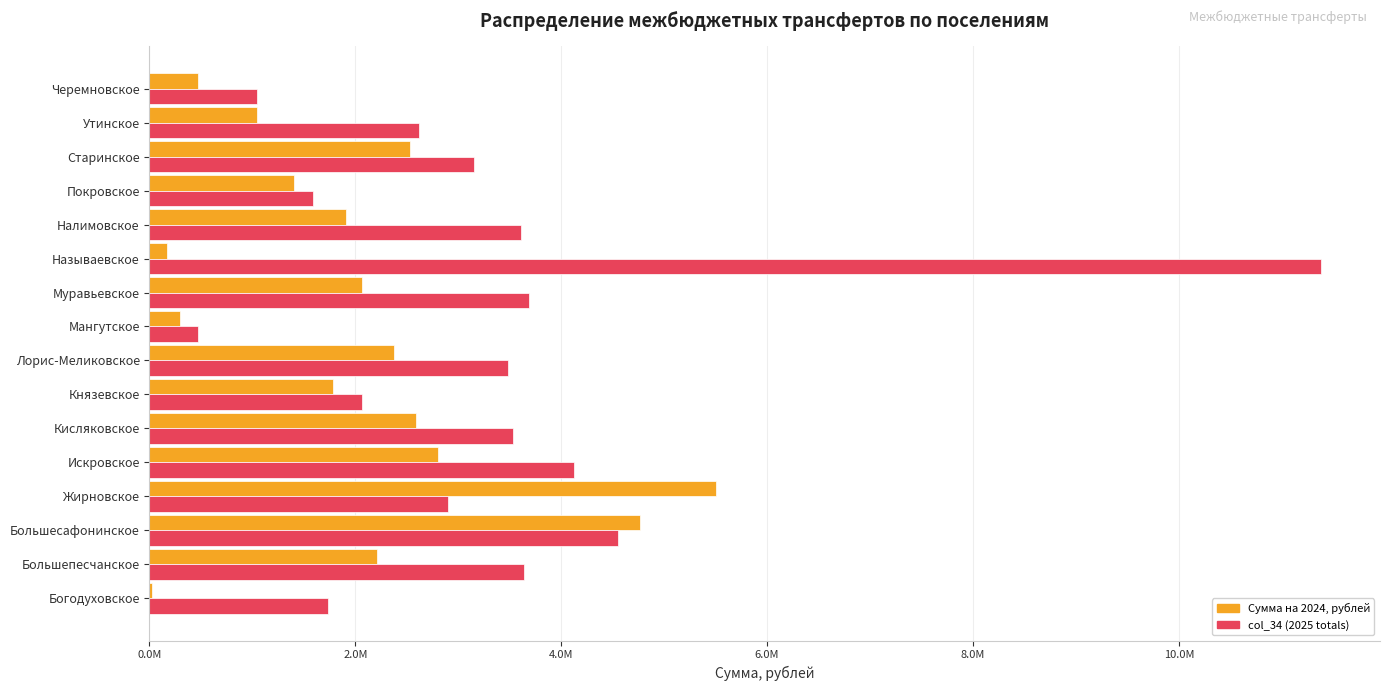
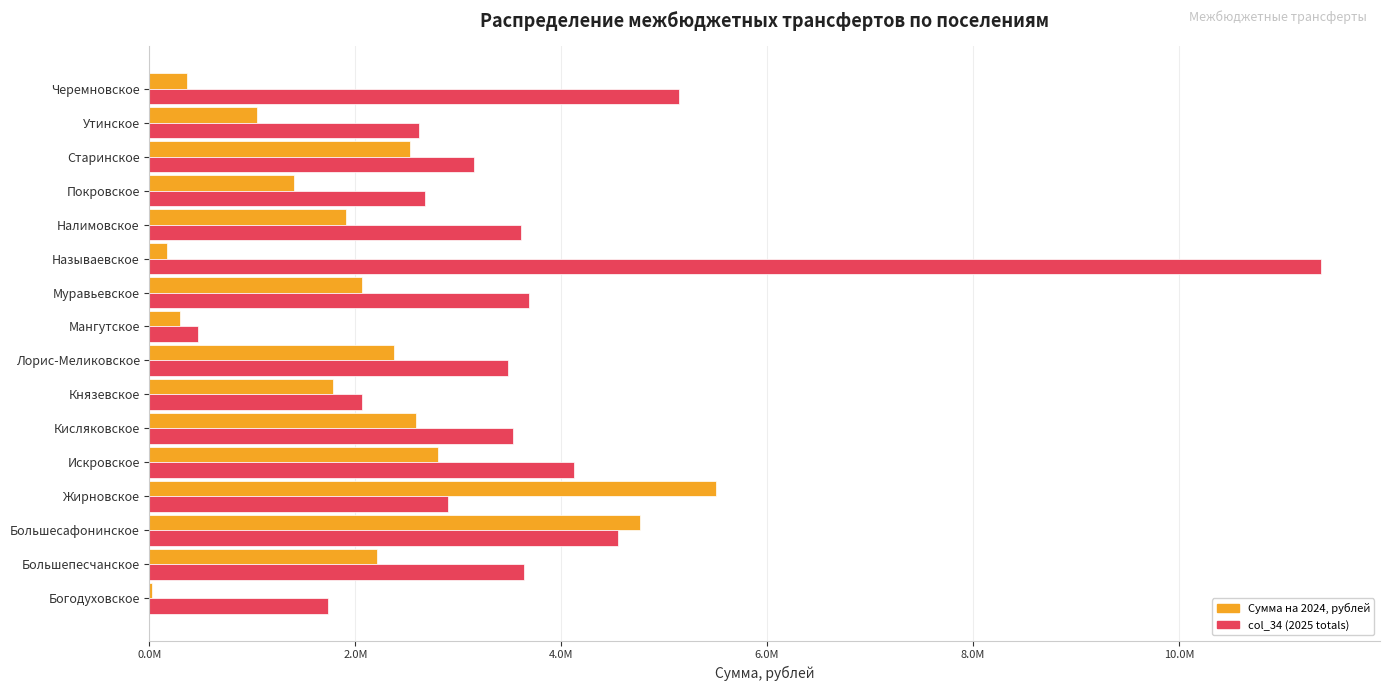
Сумма на 2024, рублей, Черемновское: 480000 -> 370000
col_34 (2025 totals), Черемновское: 1040000 -> 5150000
col_34 (2025 totals), Покровское: 1590000 -> 2670000
